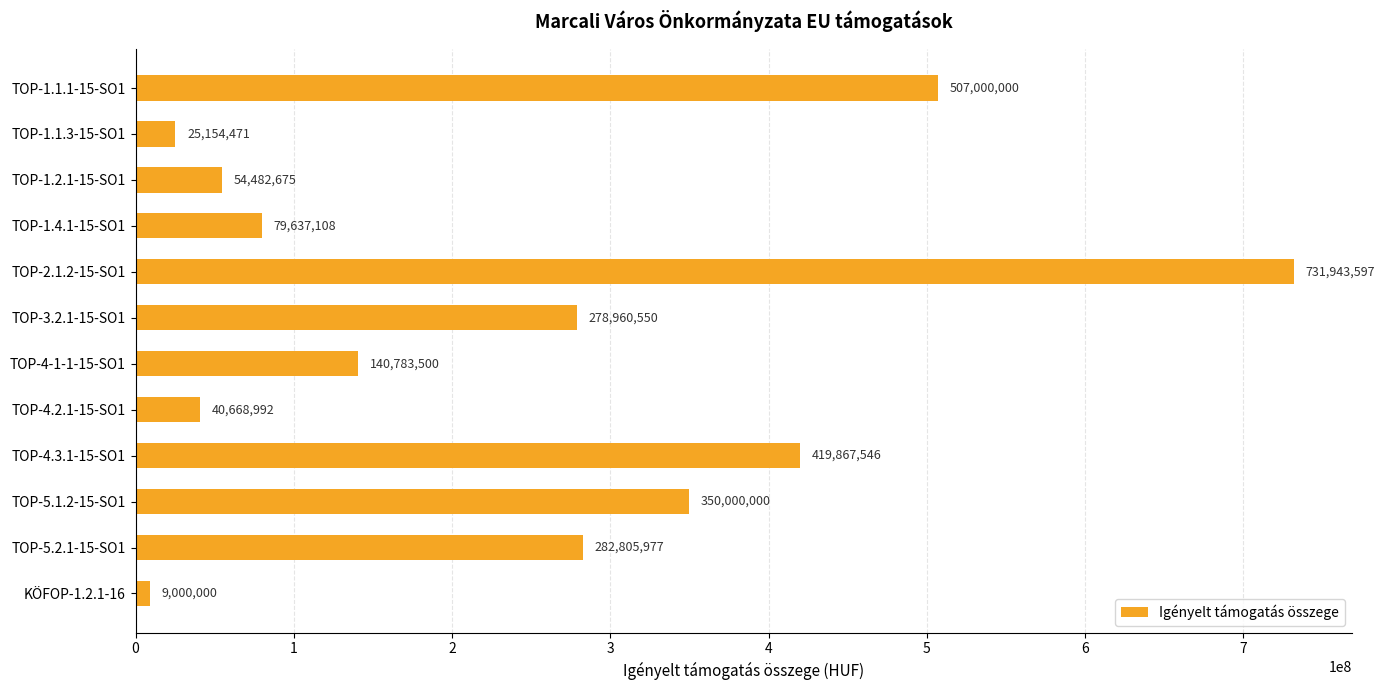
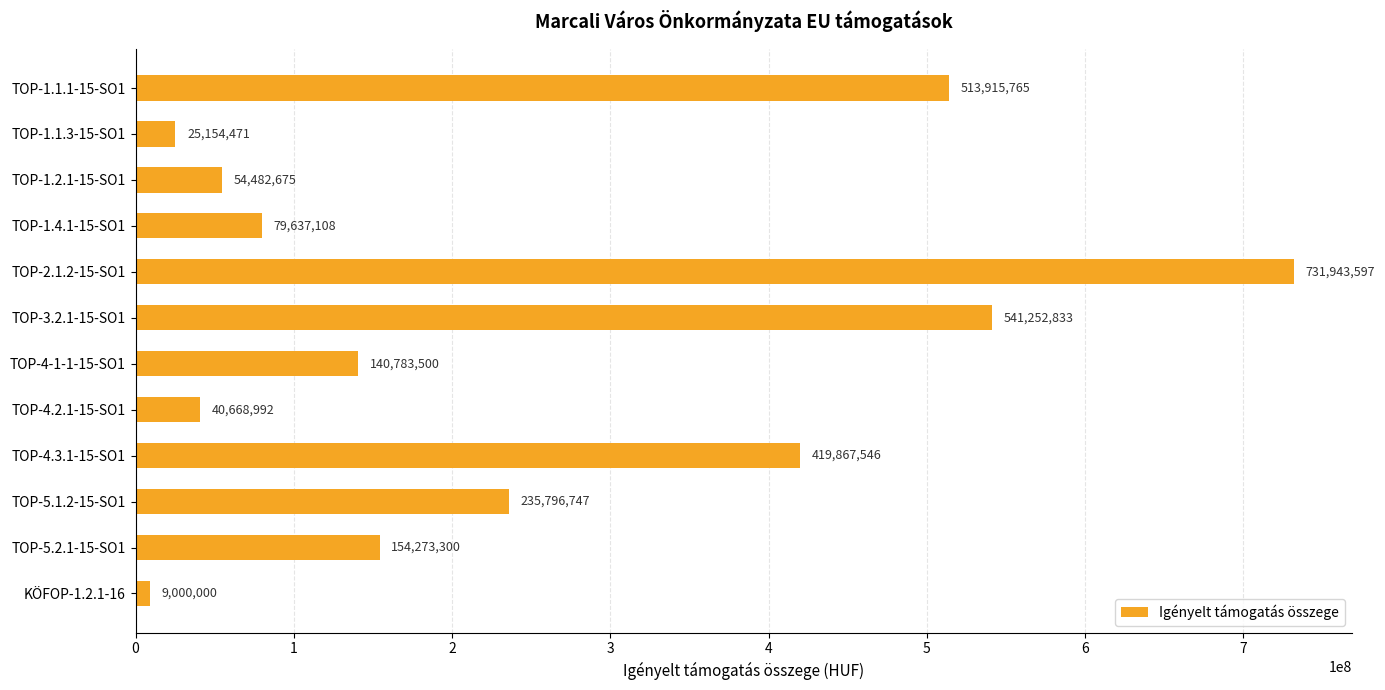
TOP-1.1.1-15-SO1: 507,000,000 -> 513,915,765
TOP-3.2.1-15-SO1: 278,960,550 -> 541,252,833
TOP-5.1.2-15-SO1: 350,000,000 -> 235,796,747
TOP-5.2.1-15-SO1: 282,805,977 -> 154,273,300
